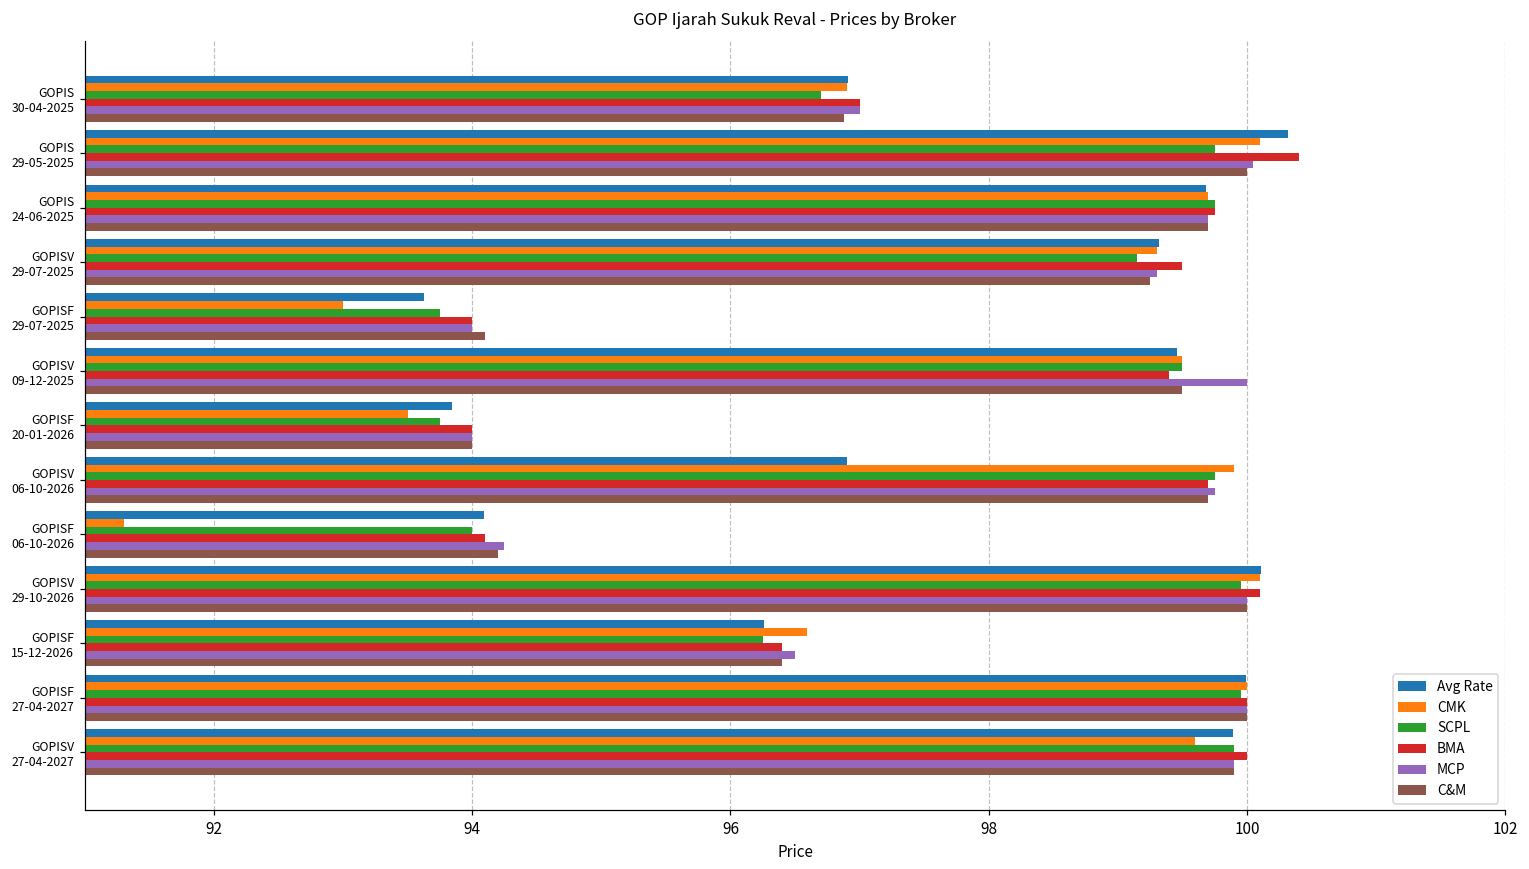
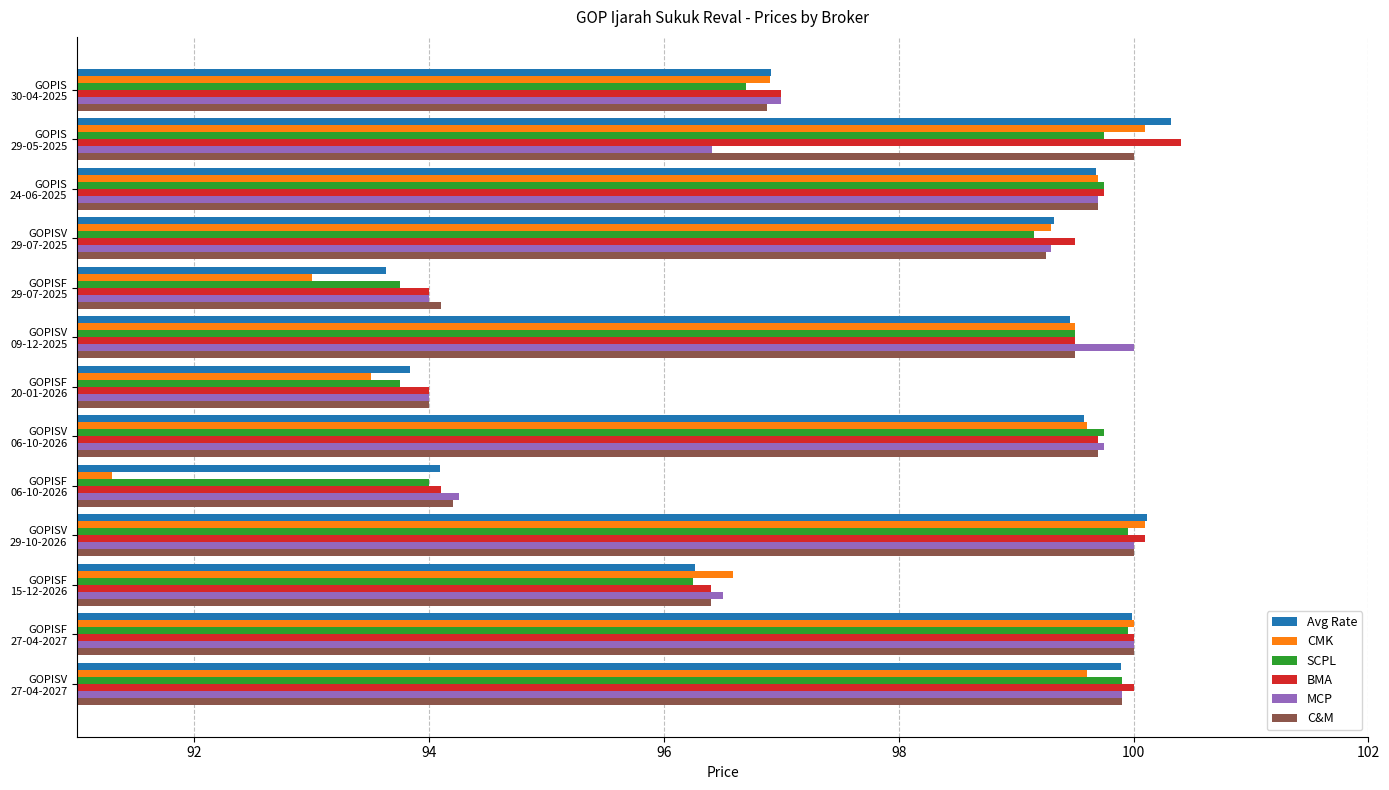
MCP, GOPIS 29-05-2025: 100.05 -> 96.41
BMA, GOPISV 09-12-2025: 99.4 -> 99.5
Avg Rate, GOPISV 06-10-2026: 96.90 -> 99.58
CMK, GOPISV 06-10-2026: 99.9 -> 99.6
